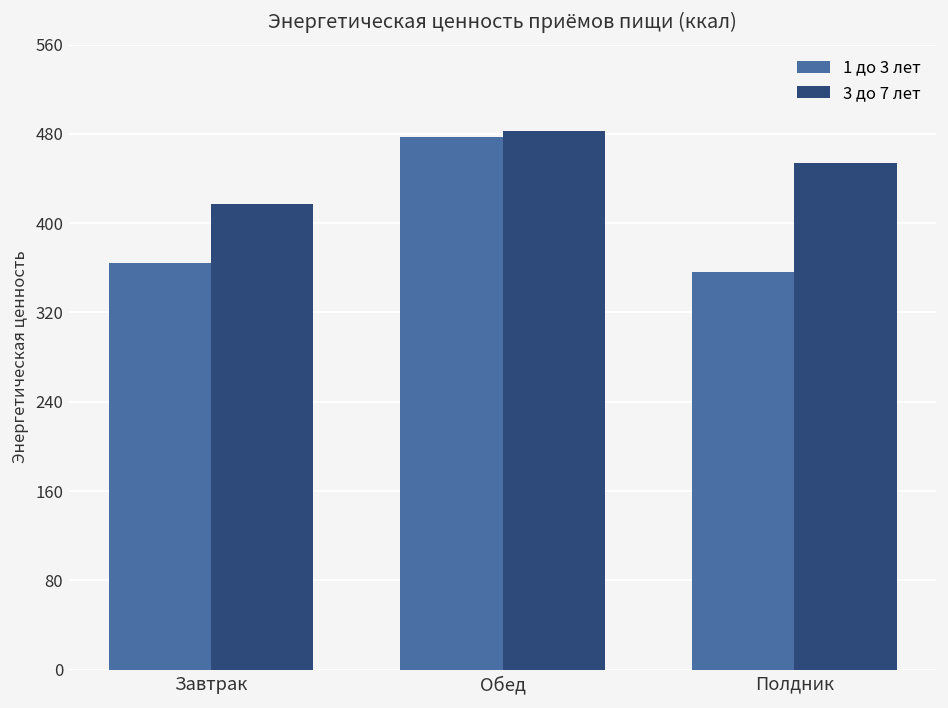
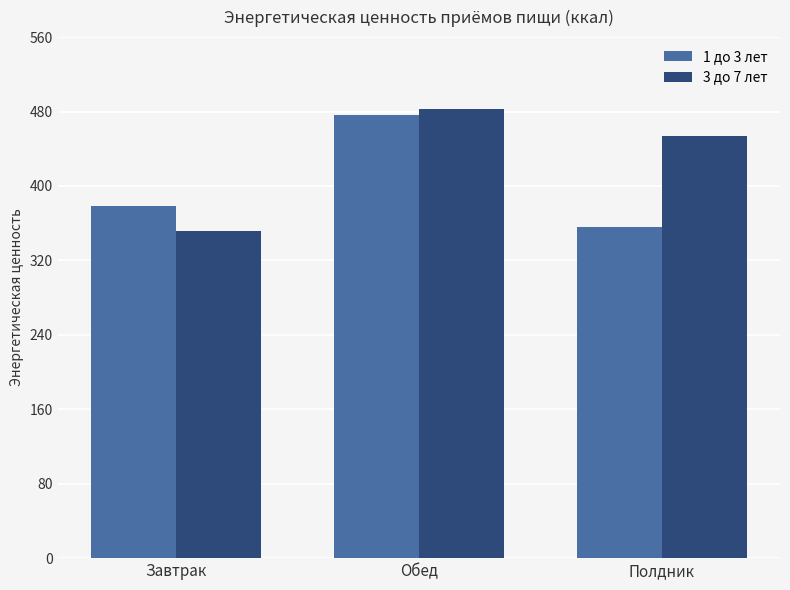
1 до 3 лет, Завтрак: 360 -> 380
3 до 7 лет, Завтрак: 420 -> 350
